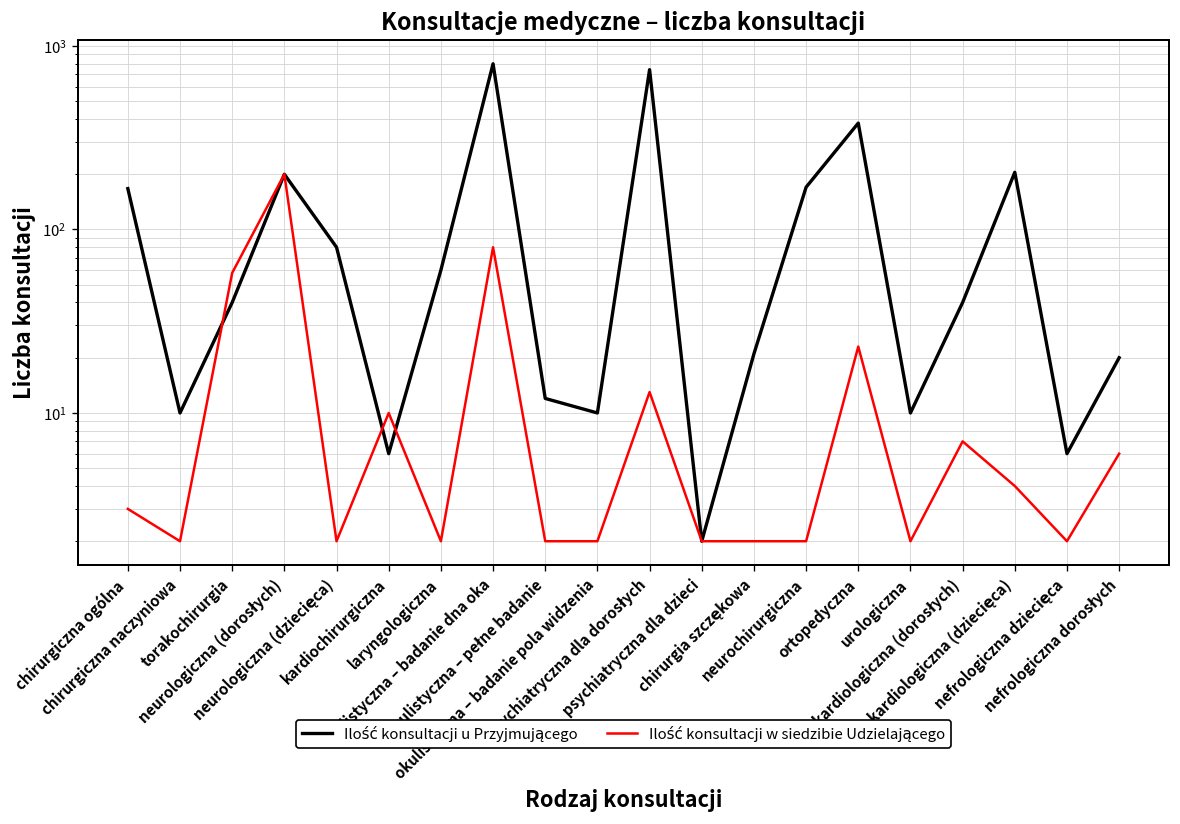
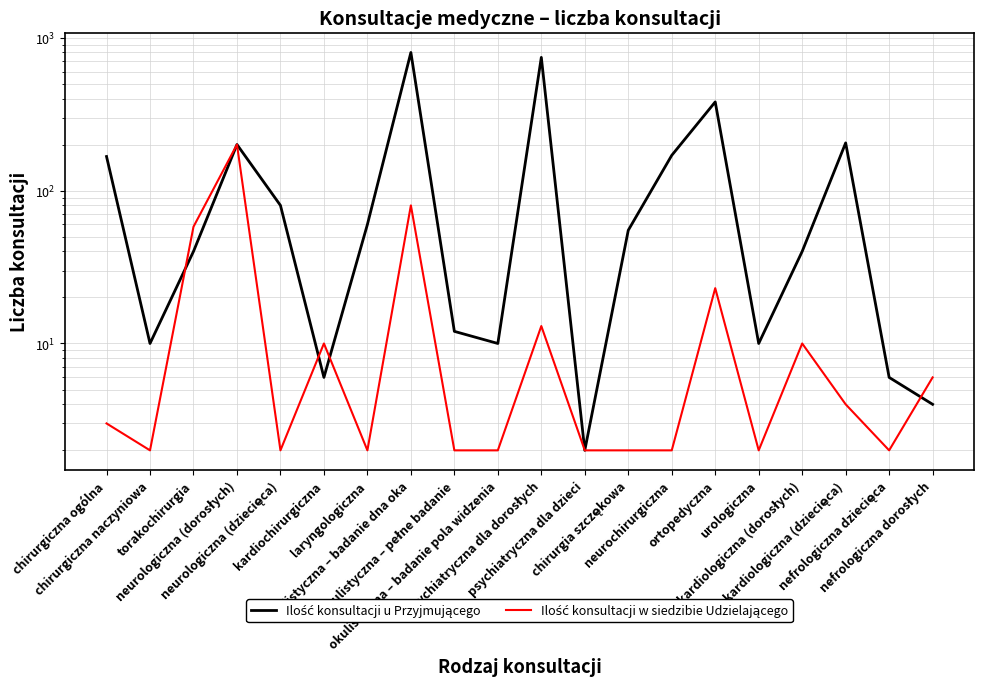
Ilość konsultacji u Przyjmującego, chirurgia szczękowa: 21 -> 55
Ilość konsultacji w siedzibie Udzielającego, kardiologiczna (dorosłych): 7 -> 10
Ilość konsultacji u Przyjmującego, nefrologiczna dorosłych: 20 -> 4
